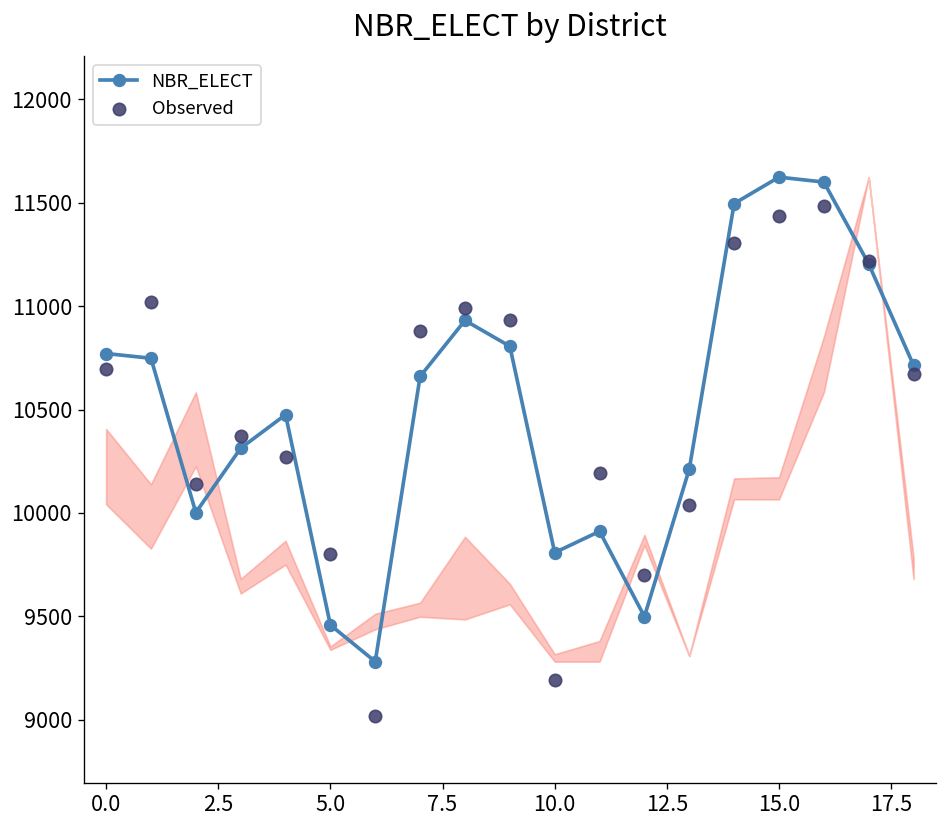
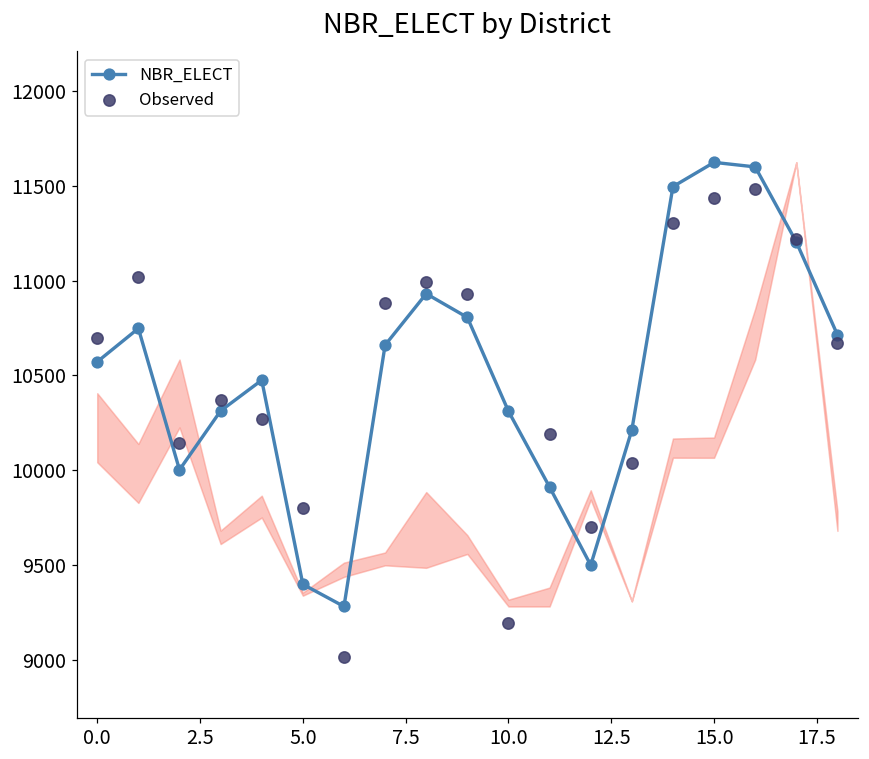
NBR_ELECT, 0.0: 10770 -> 10570
NBR_ELECT, 5.0: 9460 -> 9400
NBR_ELECT, 10.0: 9810 -> 10310
